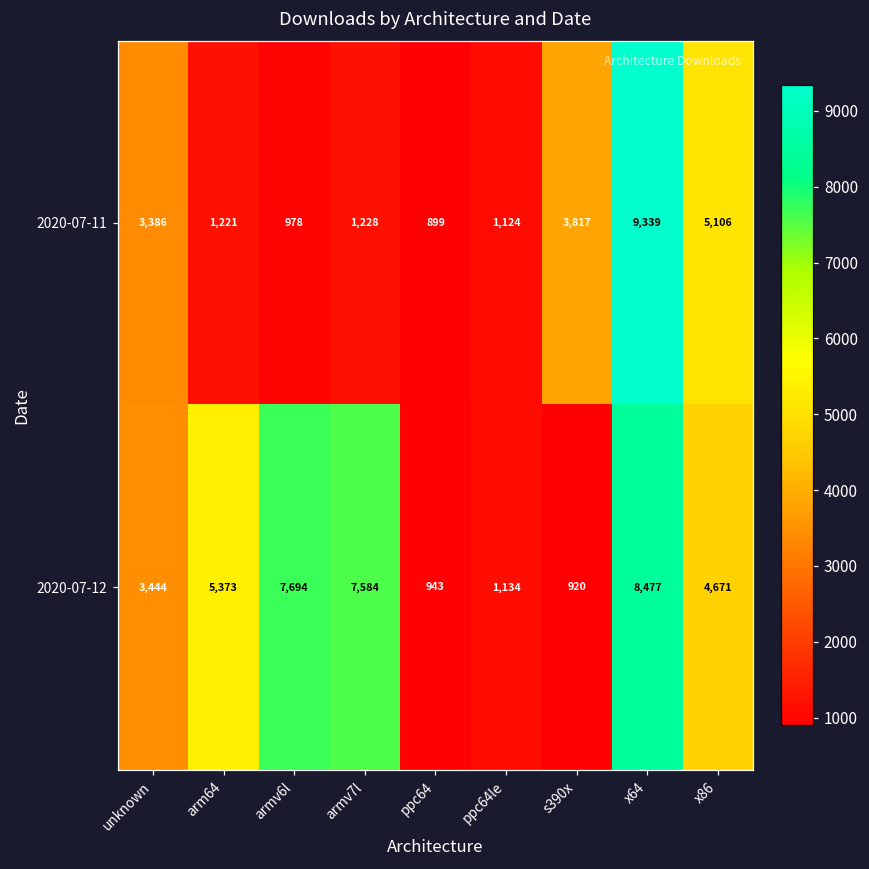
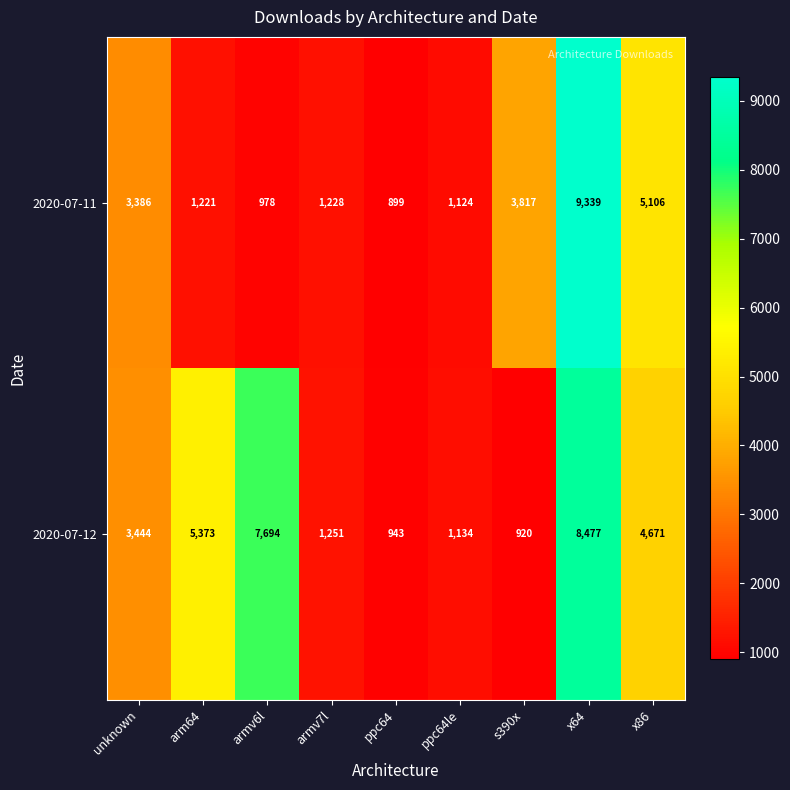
2020-07-12, armv7l: 7,584 -> 1,251
